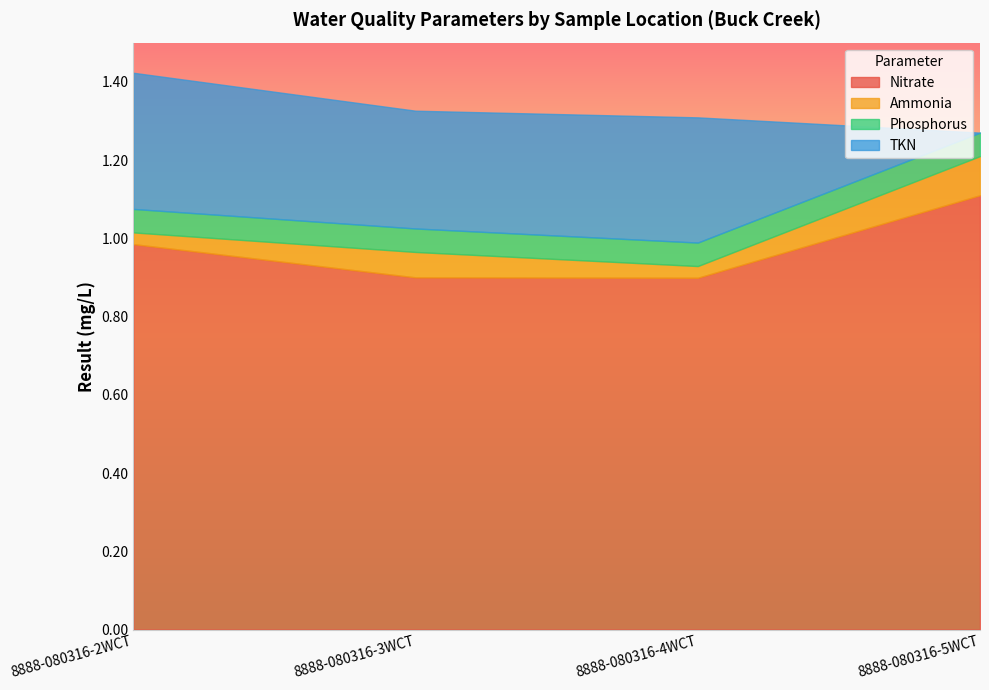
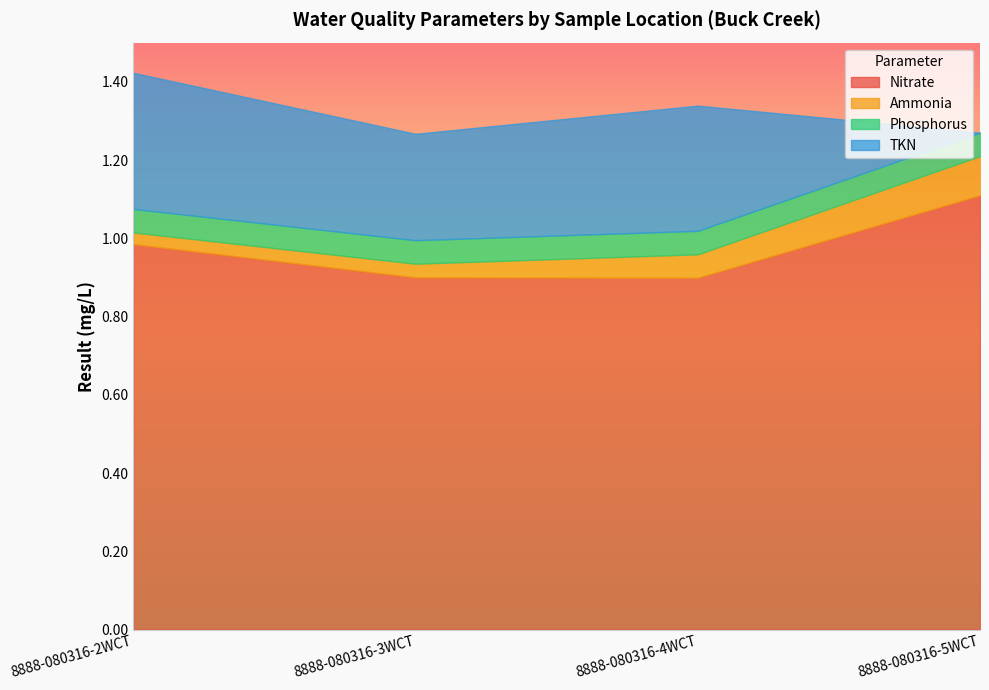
Ammonia, 8888-080316-3WCT: 0.07 -> 0.04
TKN, 8888-080316-3WCT: 0.30 -> 0.27
Ammonia, 8888-080316-4WCT: 0.03 -> 0.06
